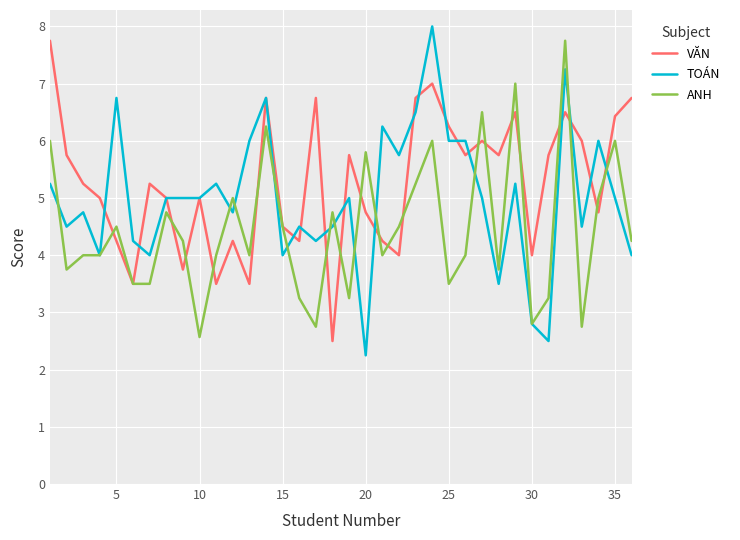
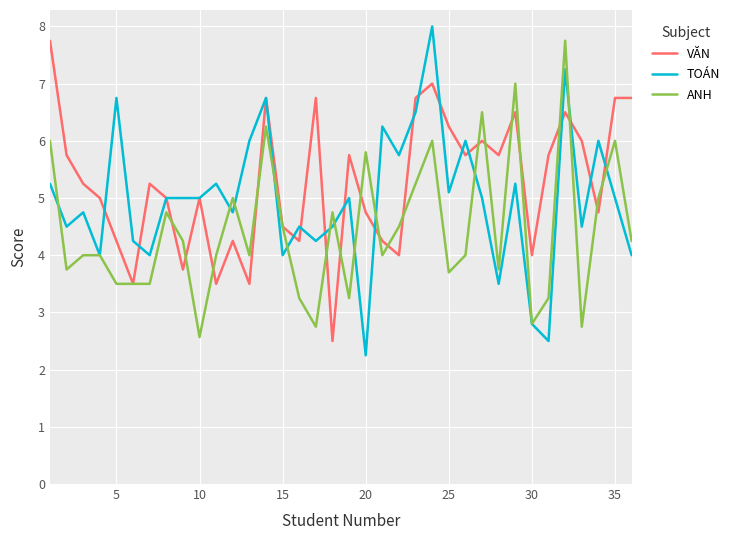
ANH, 5: 4.5 -> 3.5
TOÁN, 25: 6.0 -> 5.1
ANH, 25: 3.5 -> 3.7
VĂN, 35: 6.4 -> 6.8
